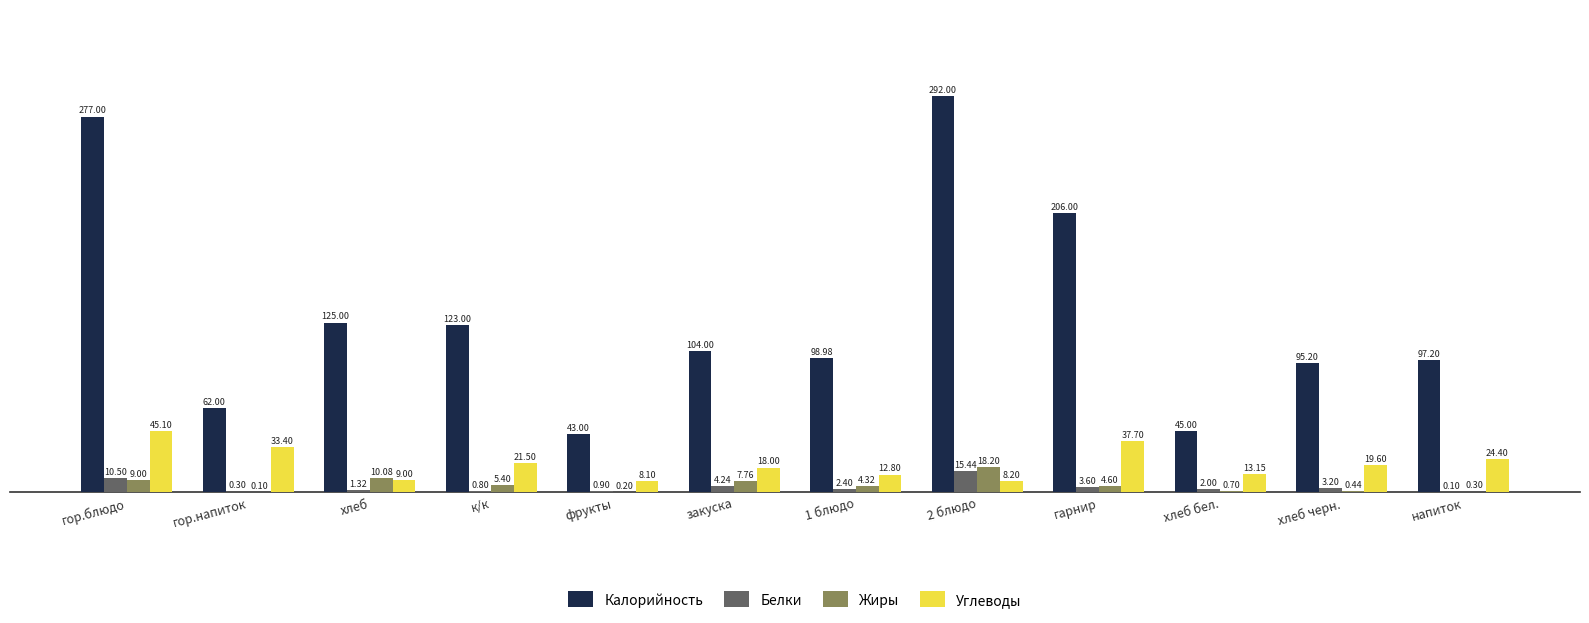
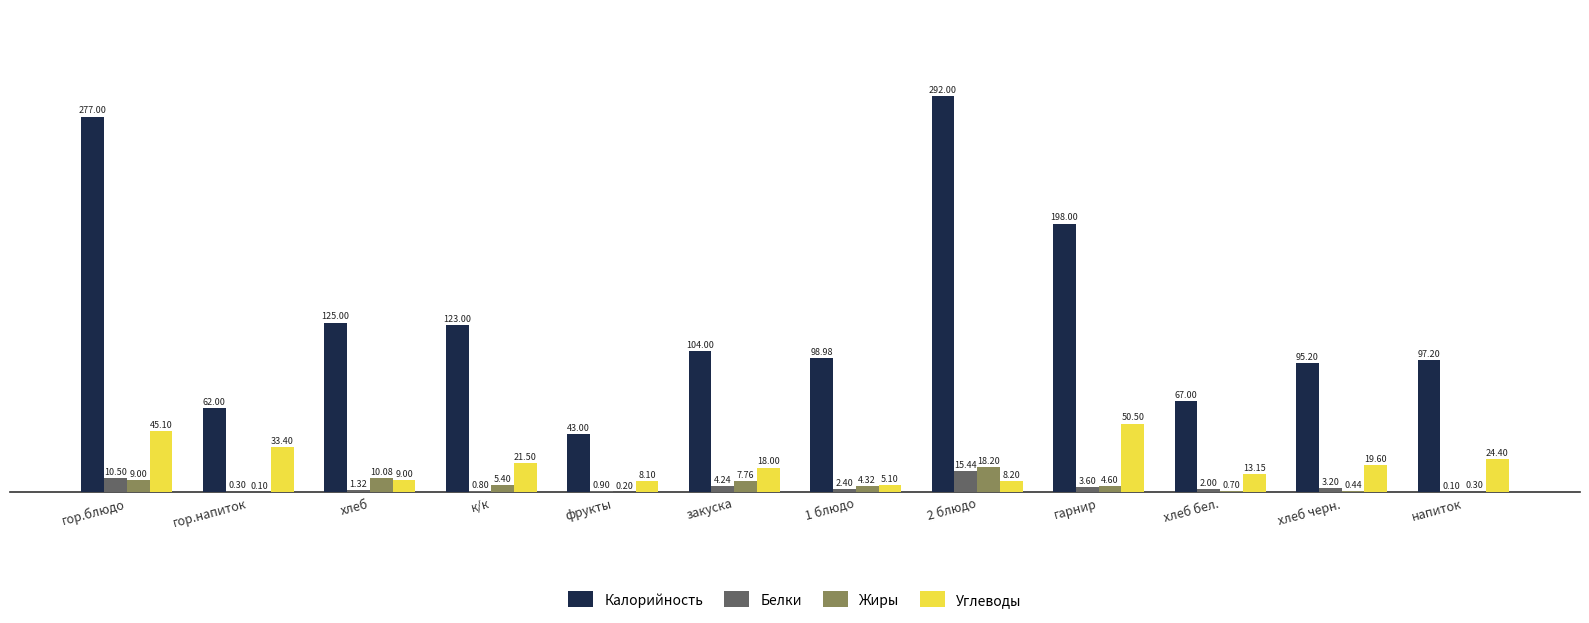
Углеводы, 1 блюдо: 12.80 -> 5.10
Калорийность, гарнир: 206.00 -> 198.00
Углеводы, гарнир: 37.70 -> 50.50
Калорийность, хлеб бел.: 45.00 -> 67.00
